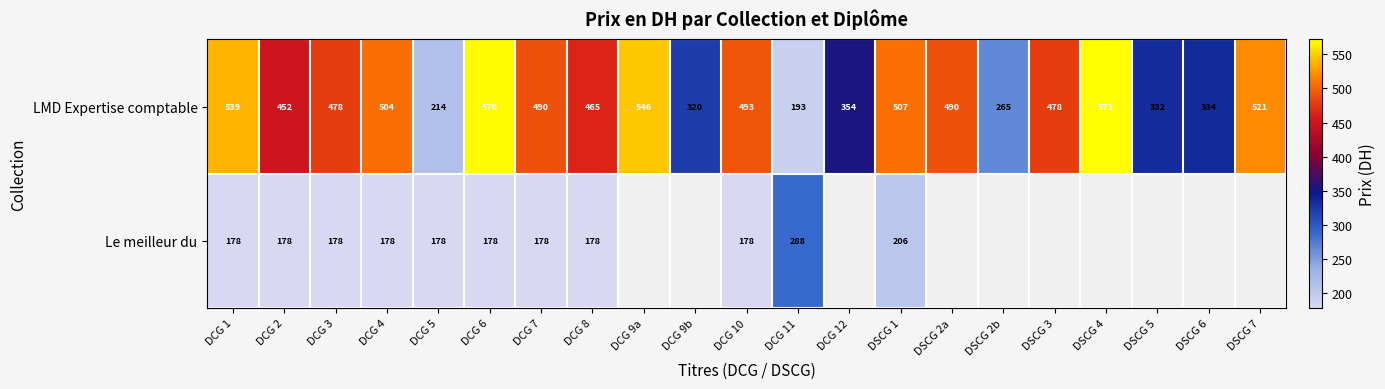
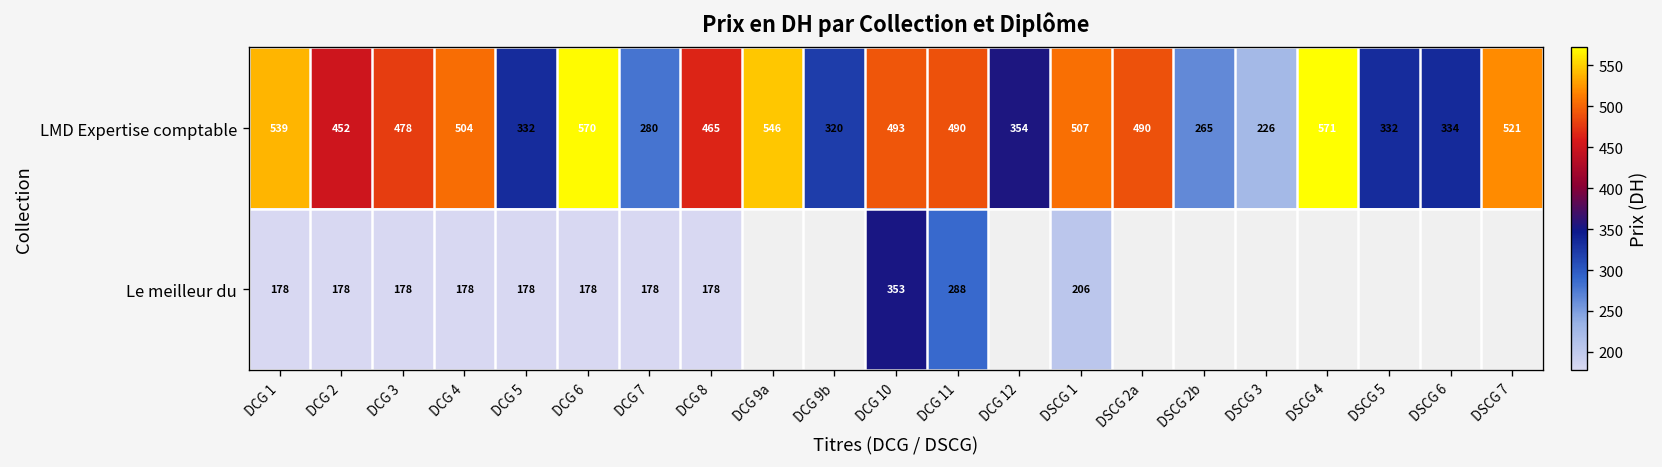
LMD Expertise comptable, DCG 5: 214 -> 332
LMD Expertise comptable, DCG 7: 490 -> 280
LMD Expertise comptable, DCG 11: 193 -> 490
LMD Expertise comptable, DSCG 3: 478 -> 226
Le meilleur du, DCG 10: 178 -> 353
